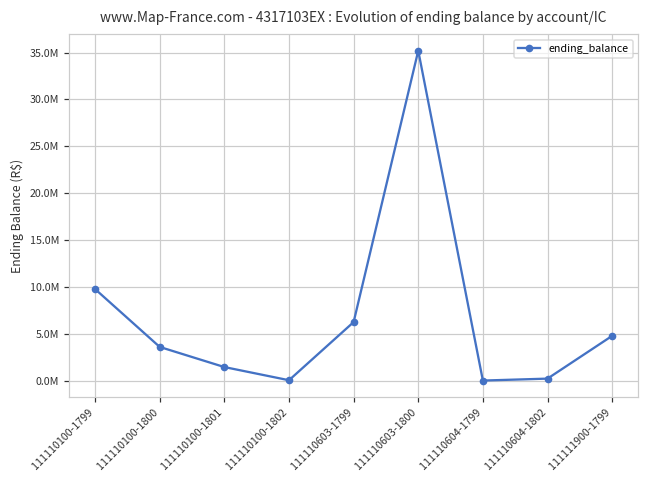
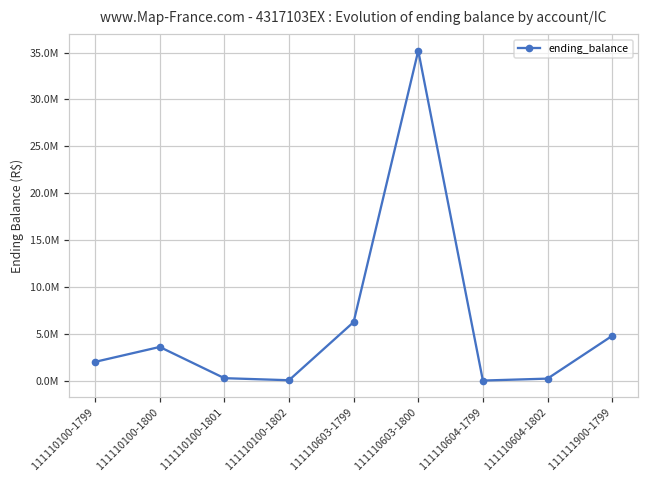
111110100-1799: 10000000 -> 2000000
111110100-1801: 1000000 -> 0
